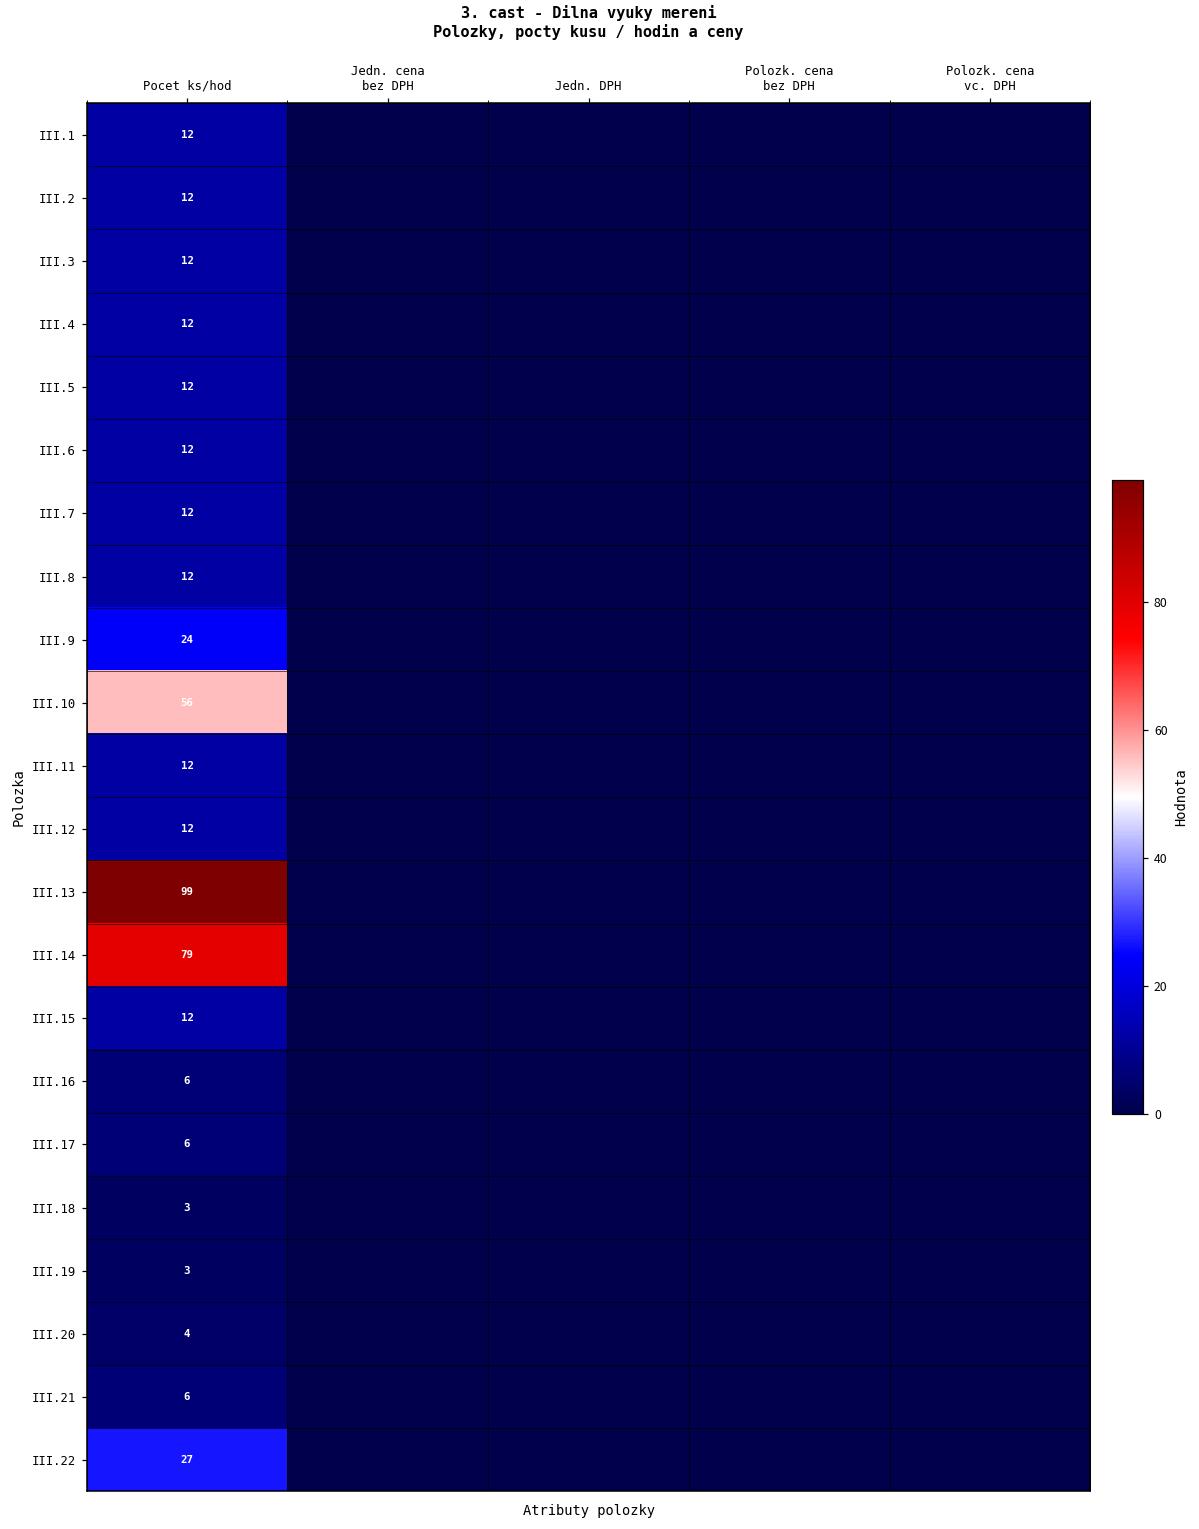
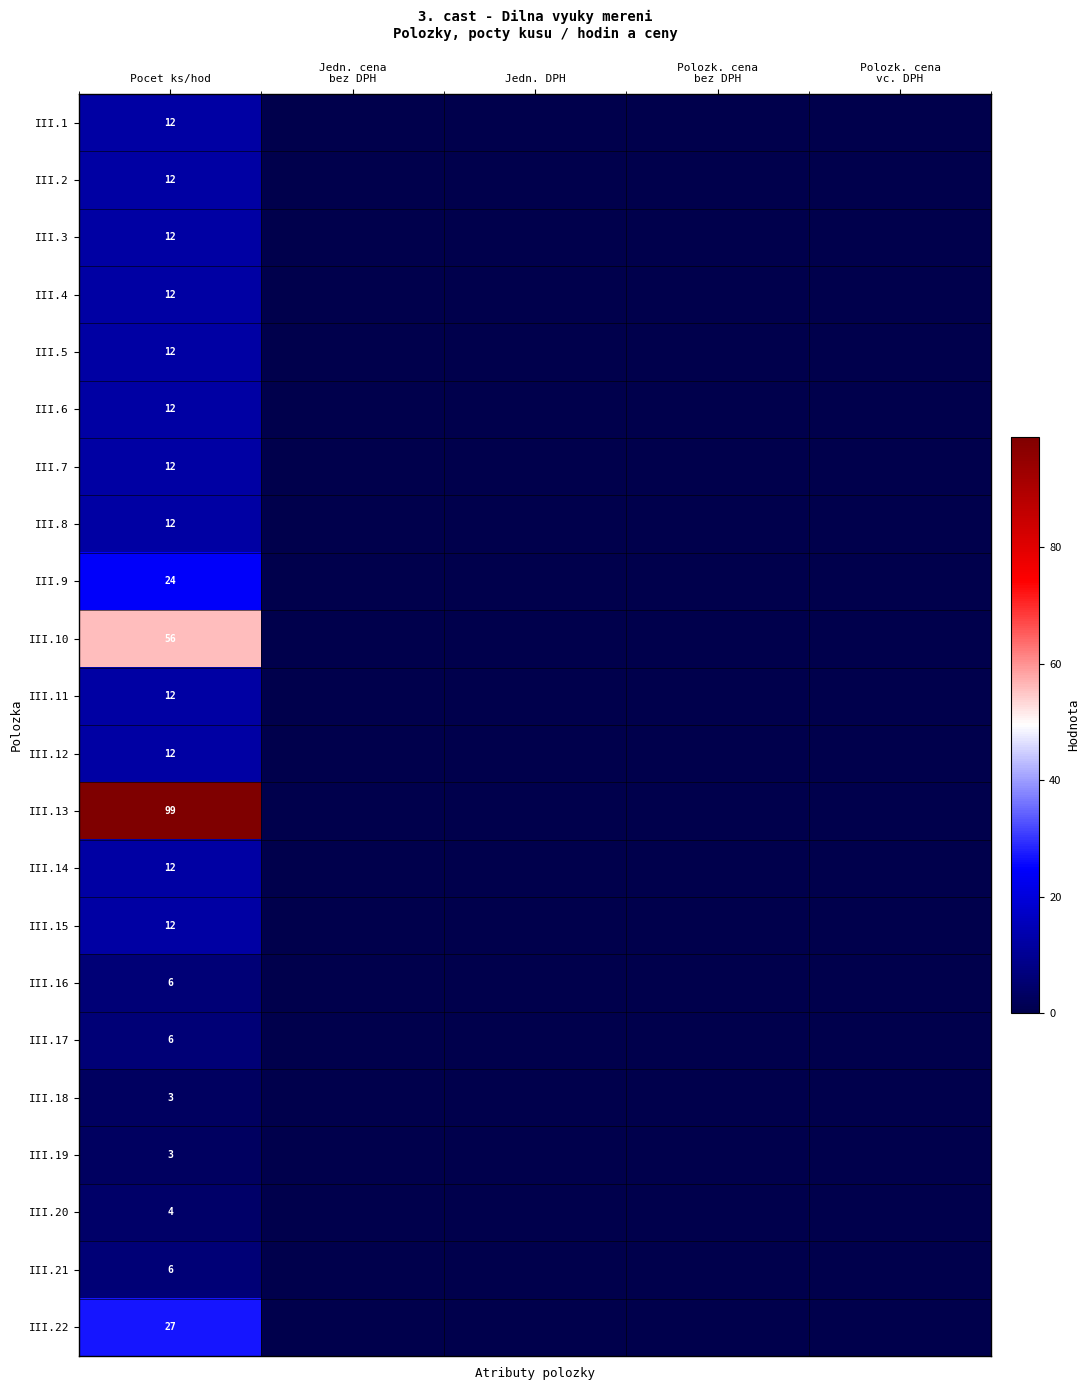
III.14, Pocet ks/hod: 79 -> 12
